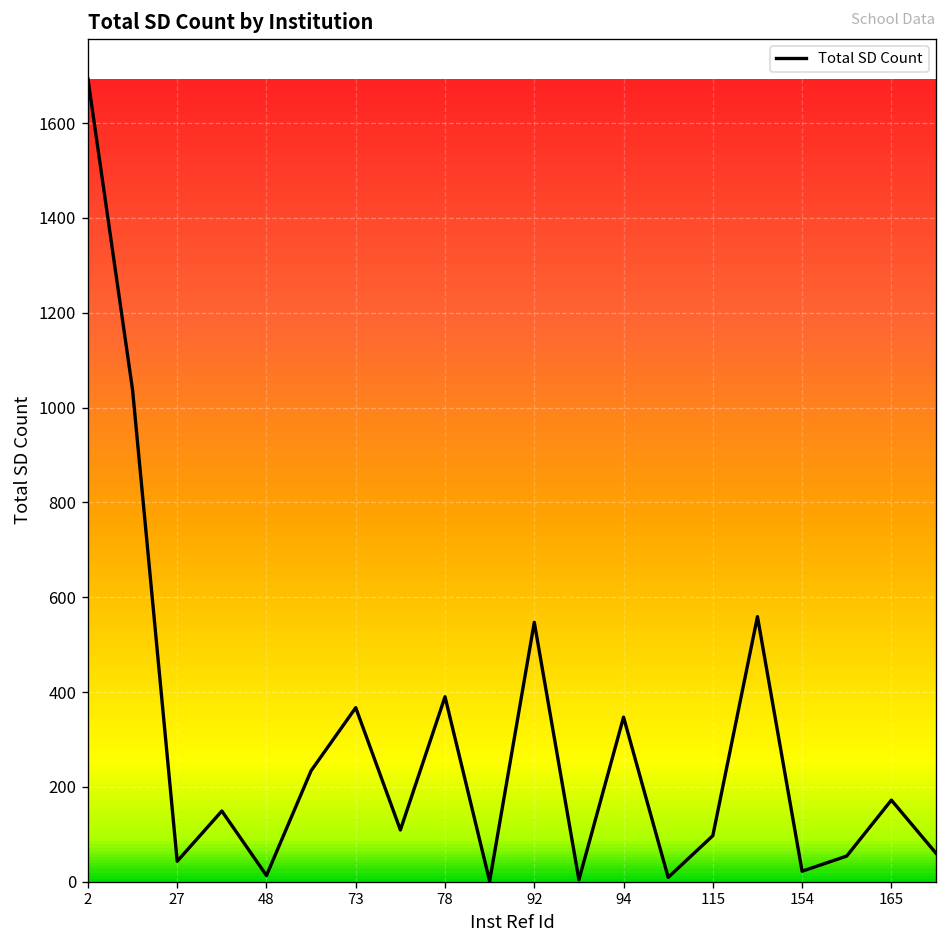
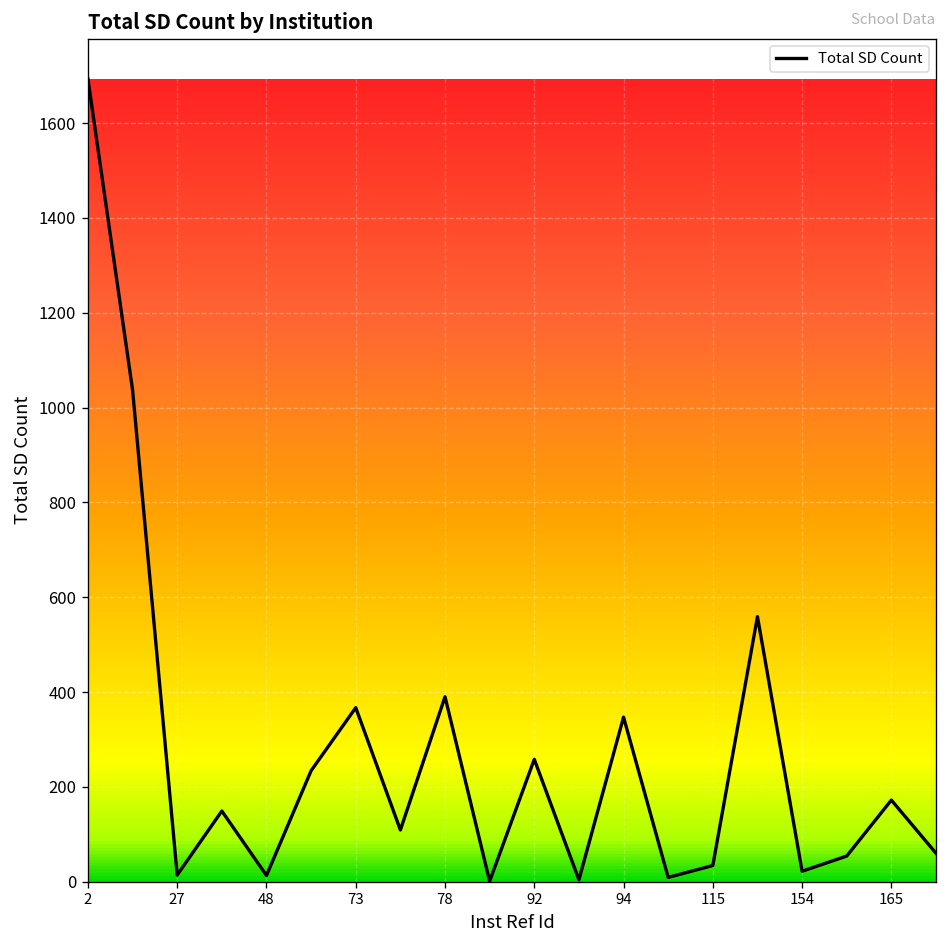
27: 40 -> 10
92: 550 -> 260
115: 100 -> 30
